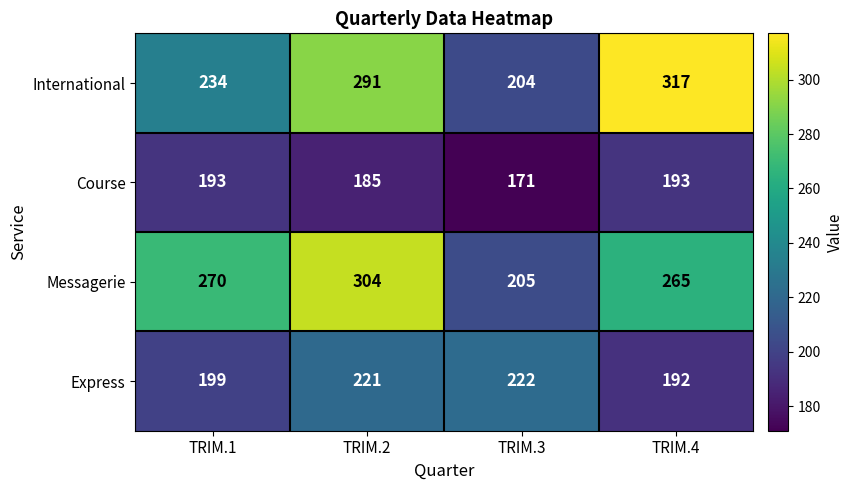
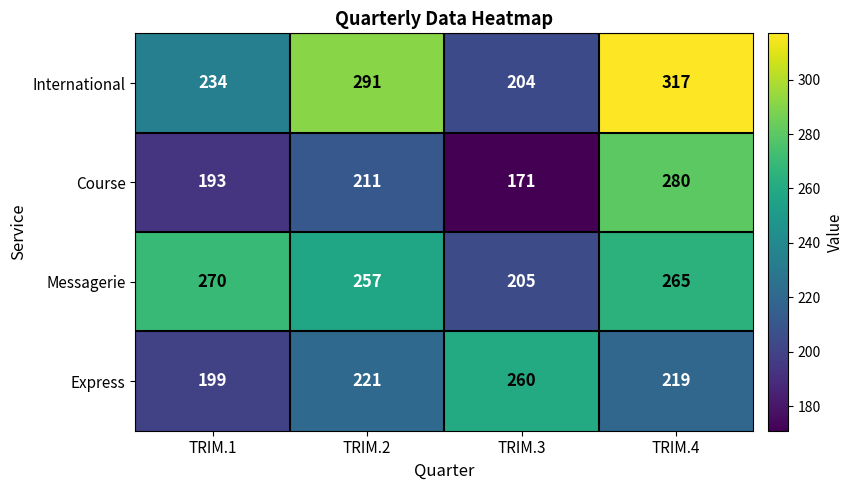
Course, TRIM.2: 185 -> 211
Course, TRIM.4: 193 -> 280
Messagerie, TRIM.2: 304 -> 257
Express, TRIM.3: 222 -> 260
Express, TRIM.4: 192 -> 219
